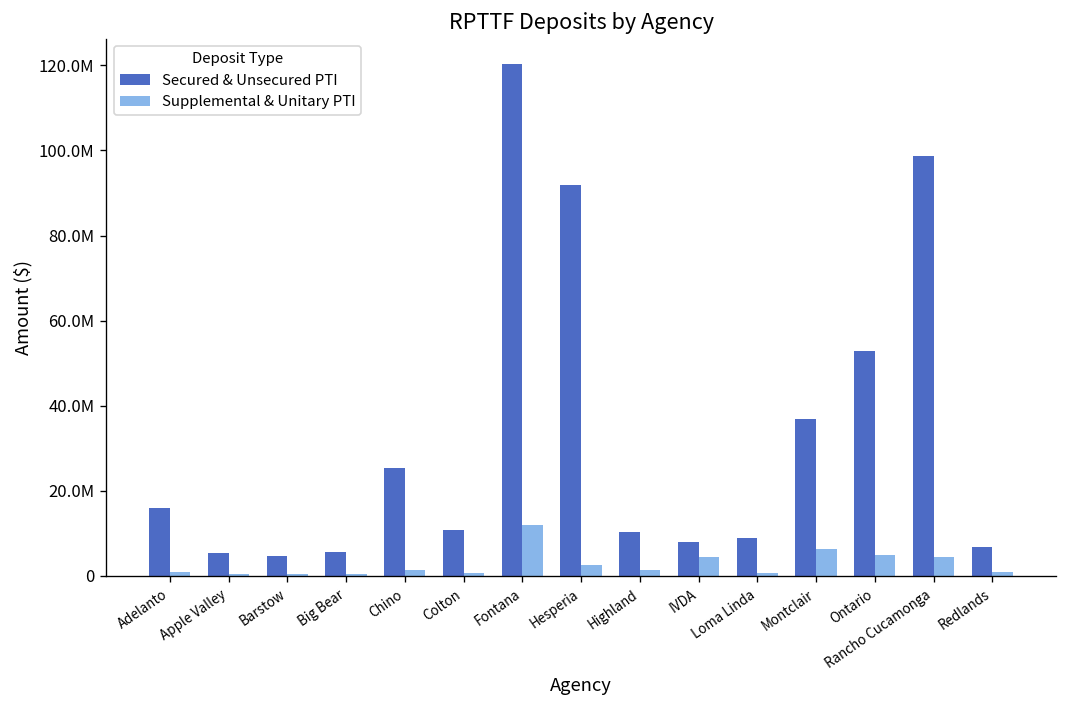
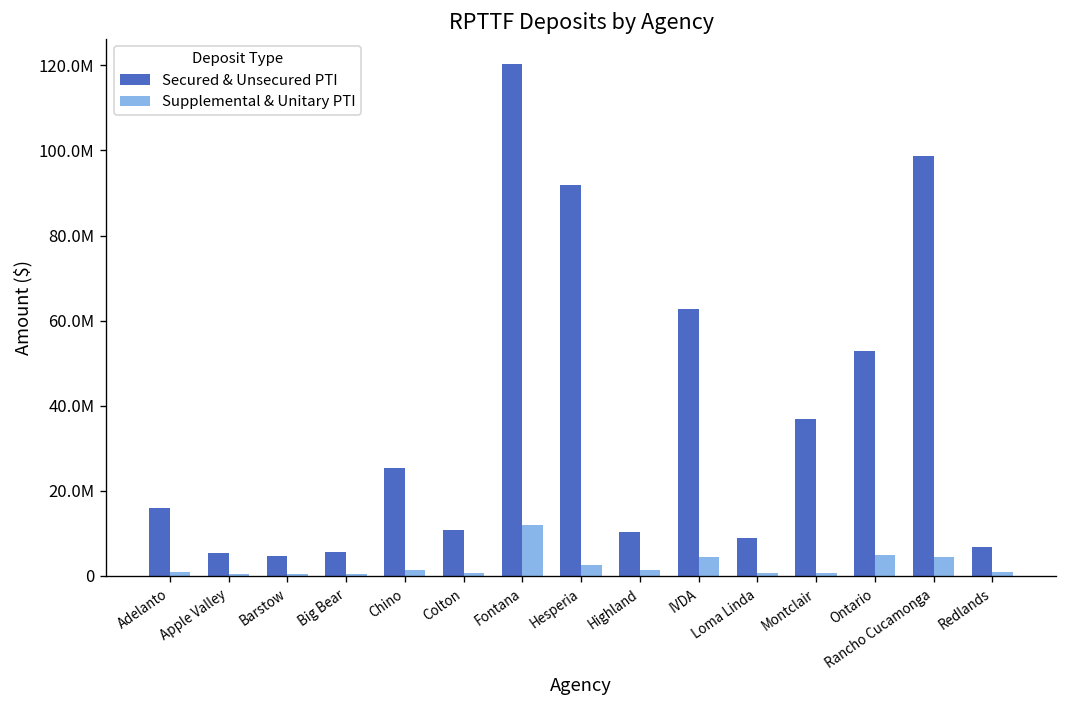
Secured & Unsecured PTI, IVDA: 8000000 -> 63000000
Supplemental & Unitary PTI, Montclair: 6000000 -> 1000000
